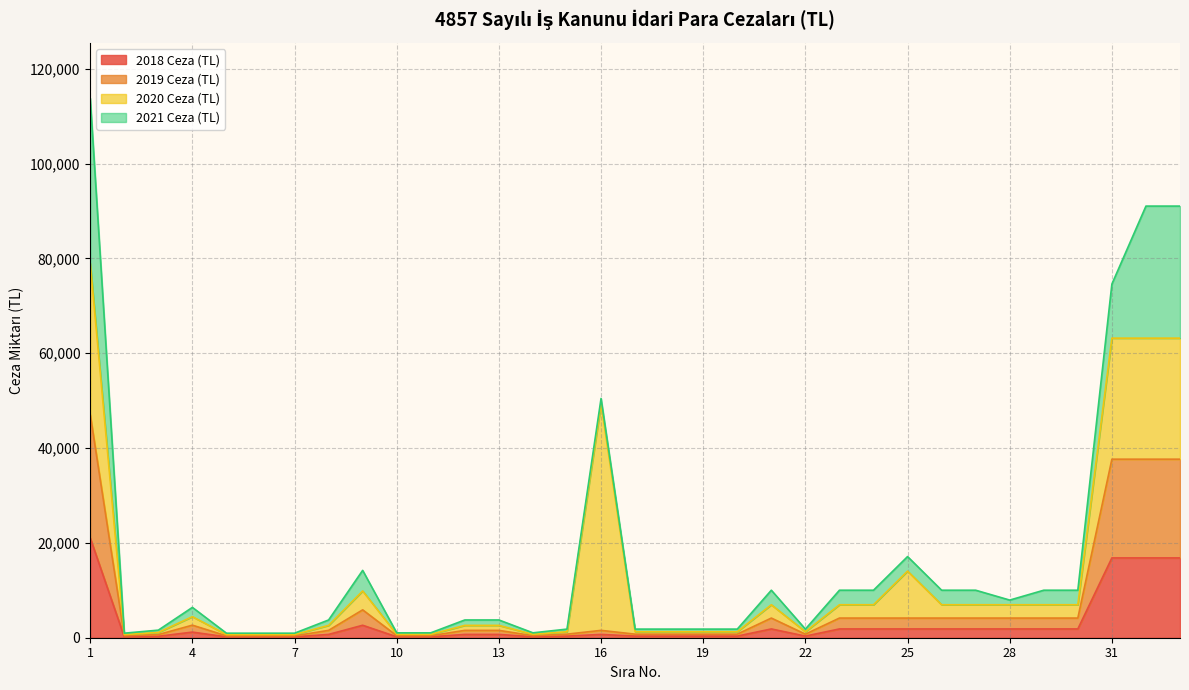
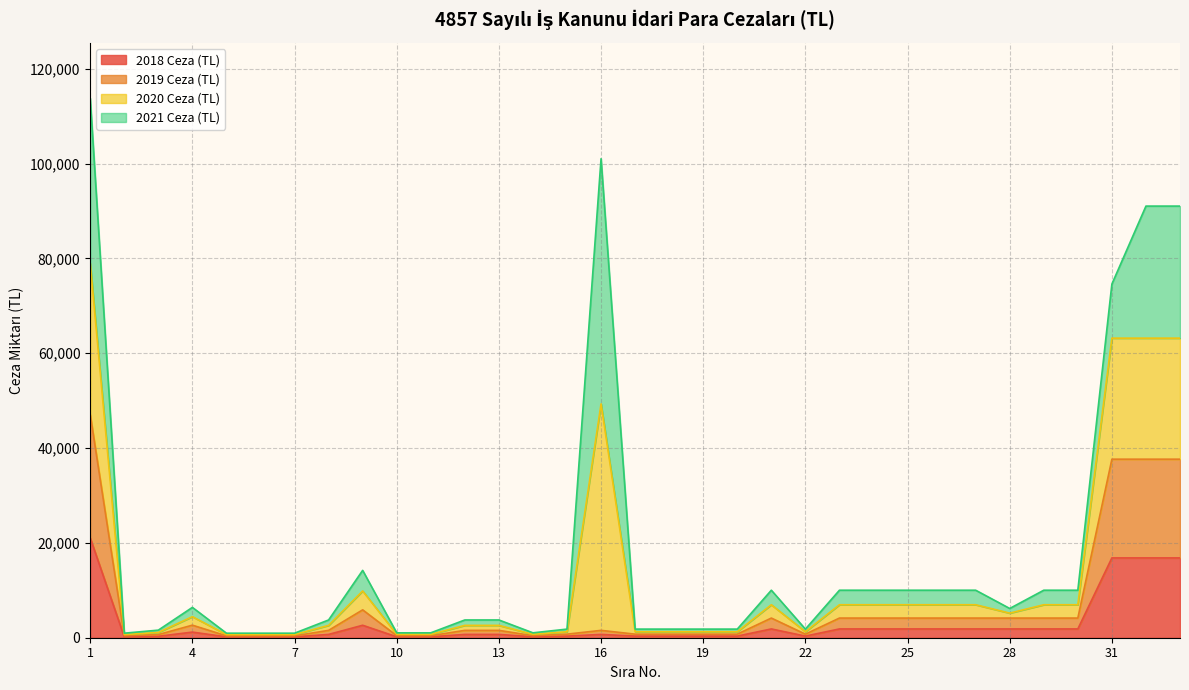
2021 Ceza (TL), 16: 1,000 -> 52,000
2020 Ceza (TL), 25: 10,000 -> 3,000
2020 Ceza (TL), 28: 3,000 -> 1,000
